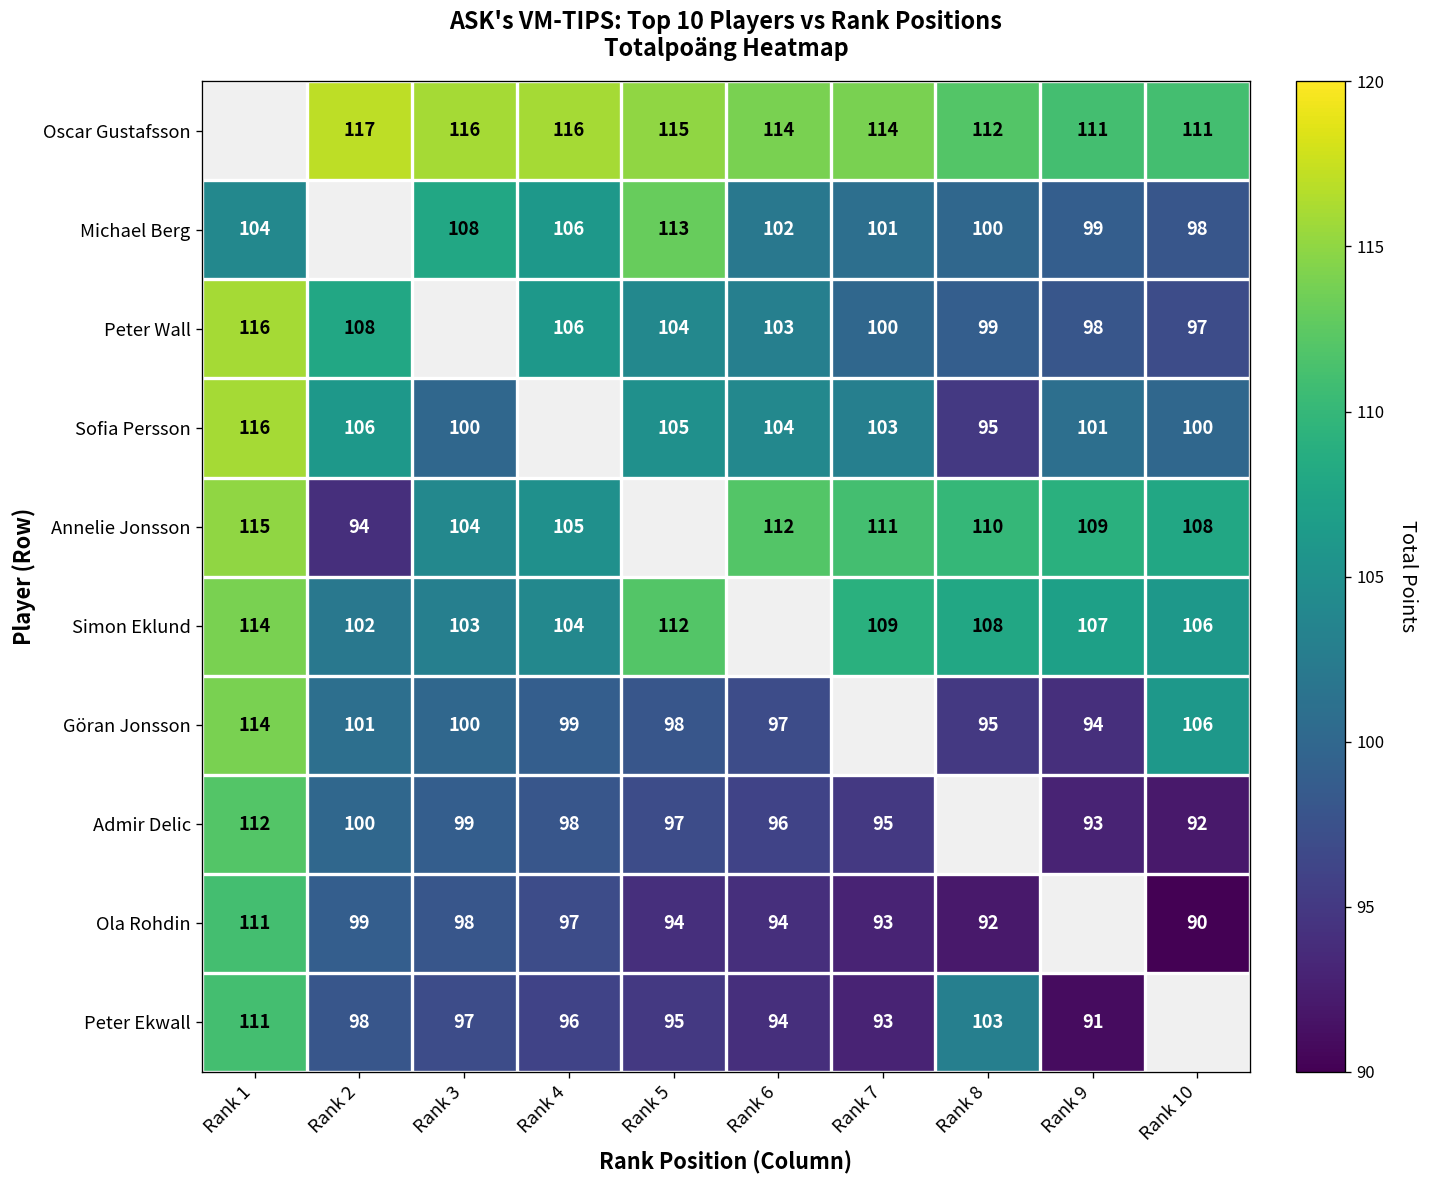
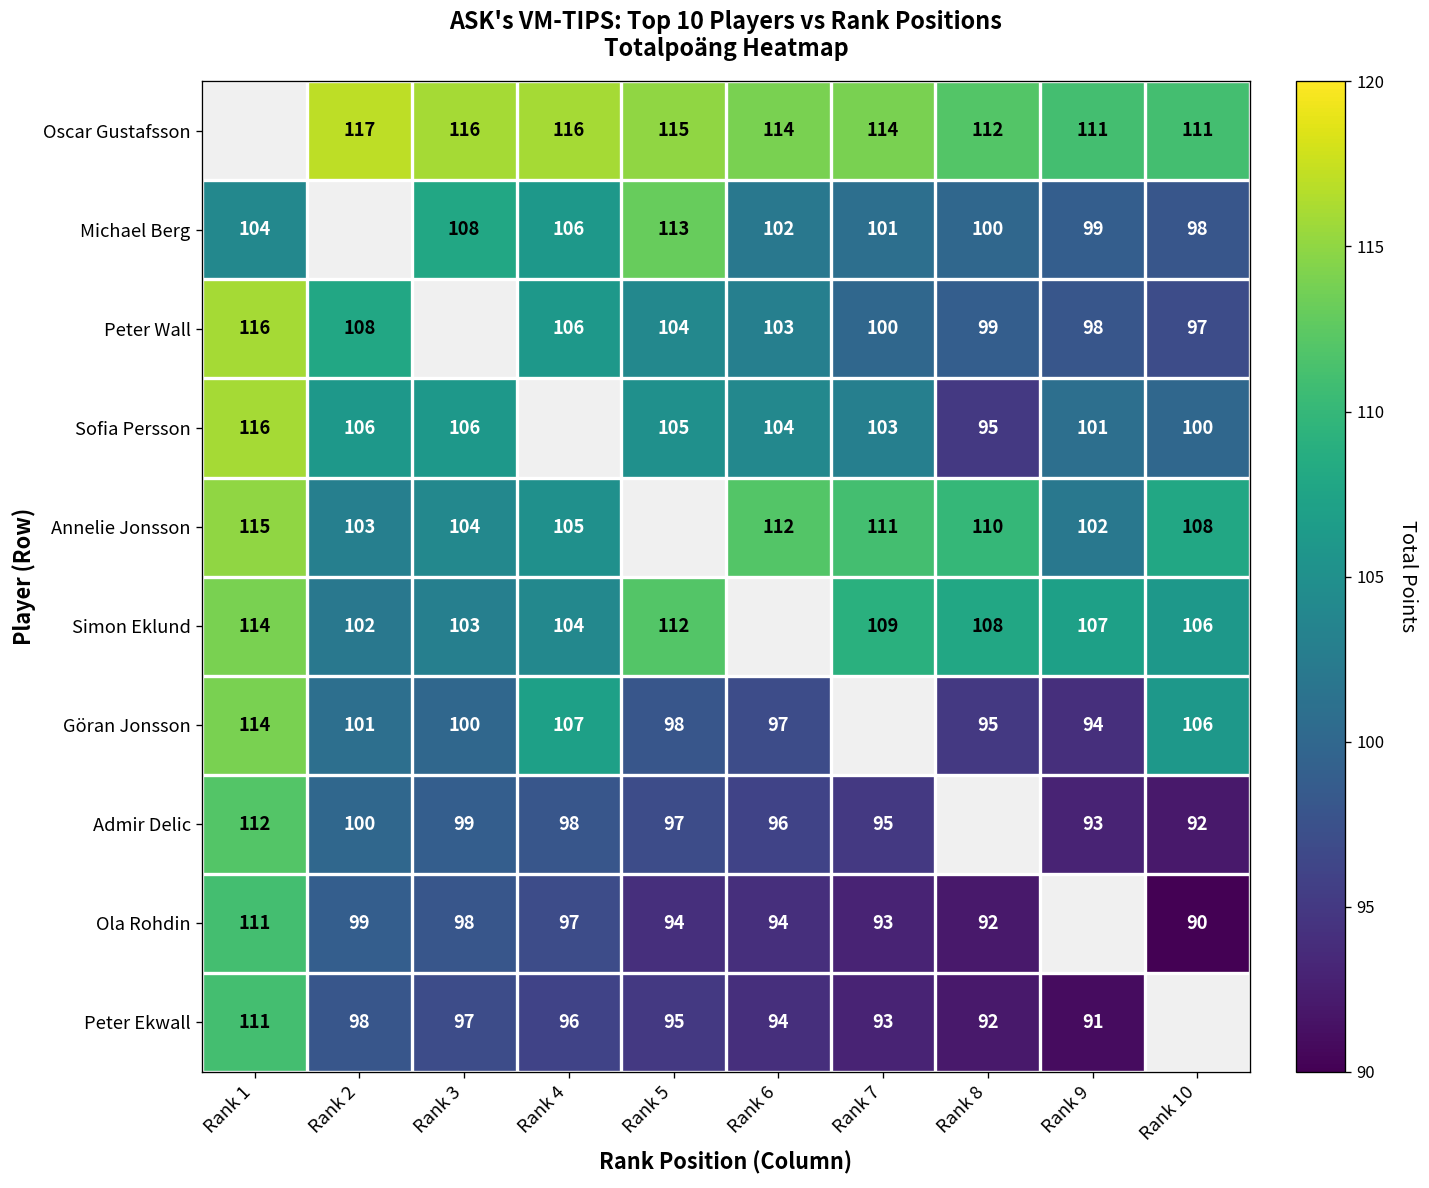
Sofia Persson, Rank 3: 100 -> 106
Annelie Jonsson, Rank 2: 94 -> 103
Annelie Jonsson, Rank 9: 109 -> 102
Göran Jonsson, Rank 4: 99 -> 107
Peter Ekwall, Rank 8: 103 -> 92
